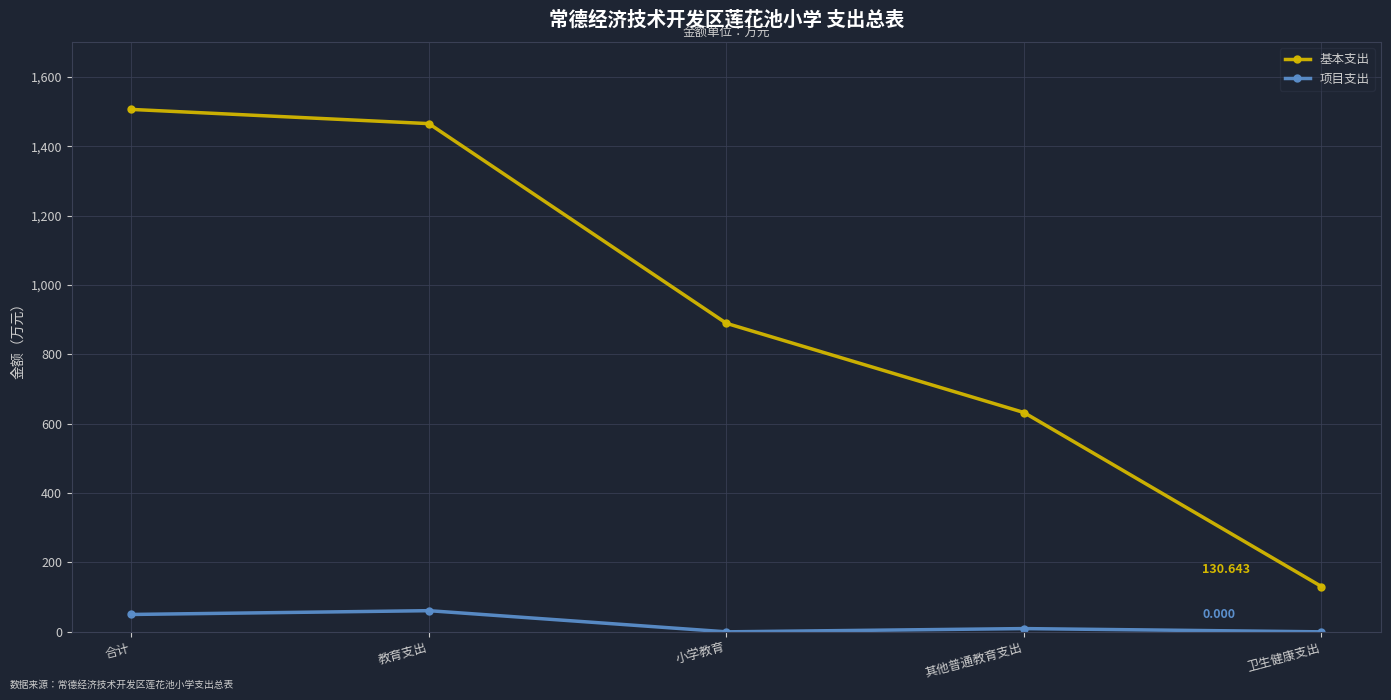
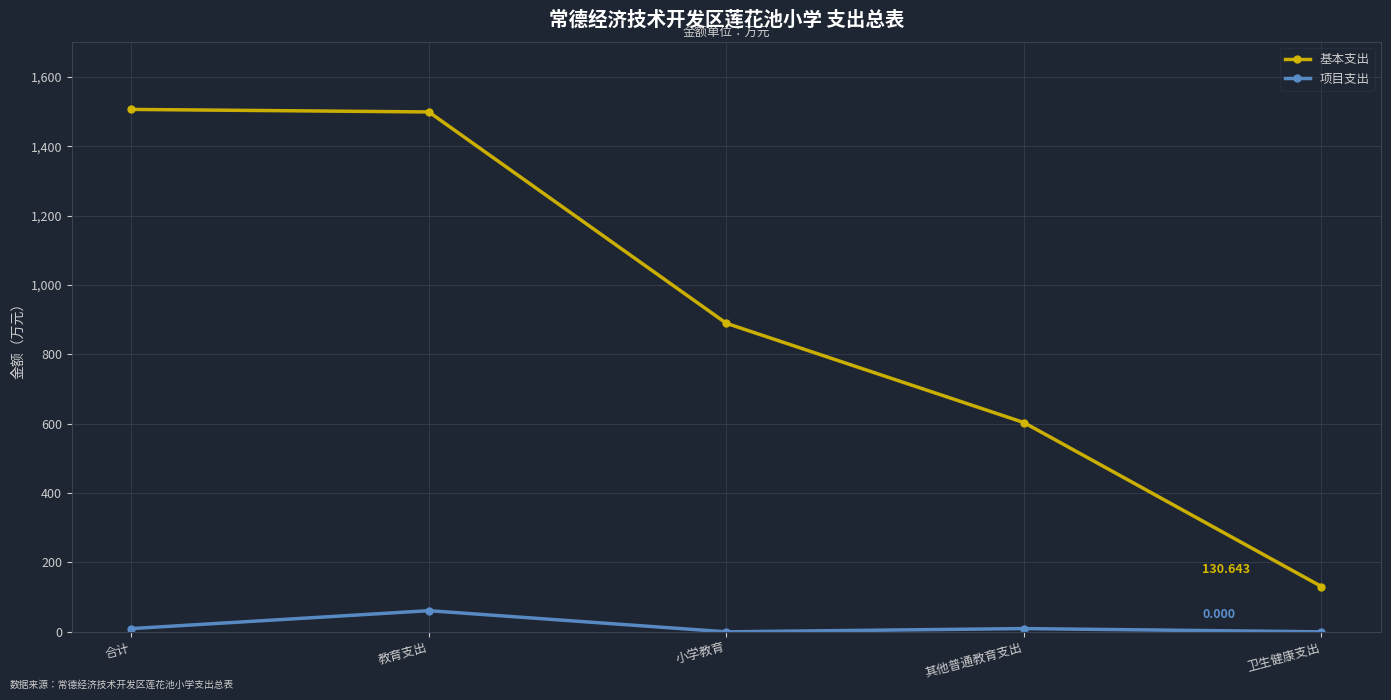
项目支出, 合计: 50 -> 10
基本支出, 教育支出: 1,470 -> 1,500
基本支出, 其他普通教育支出: 630 -> 600
